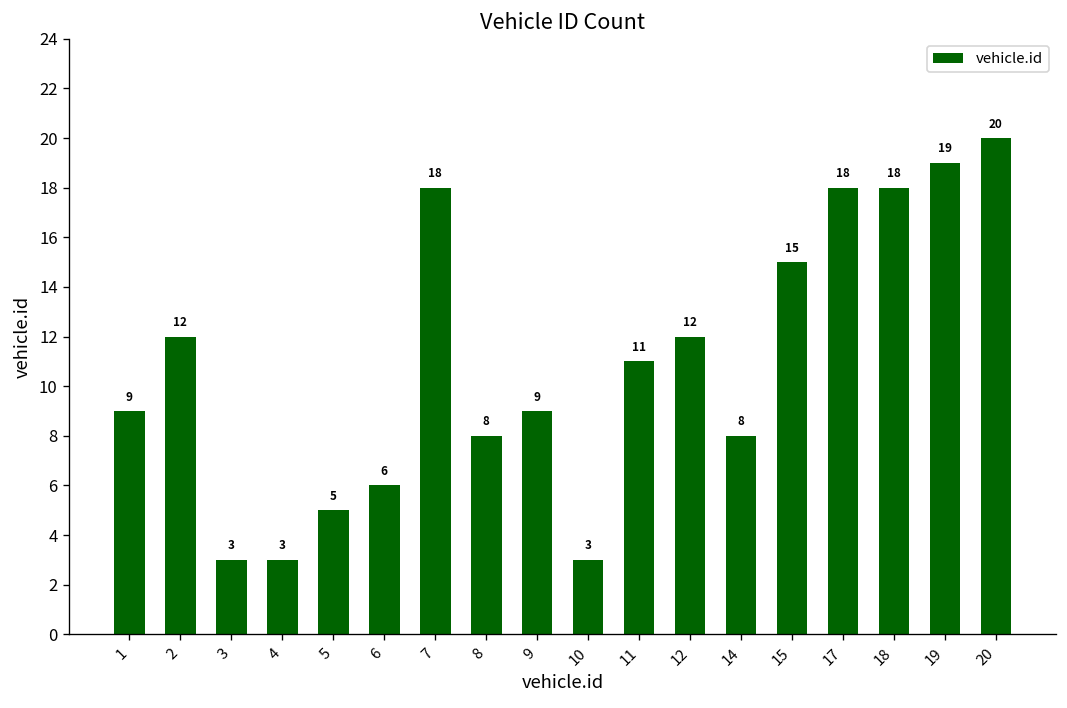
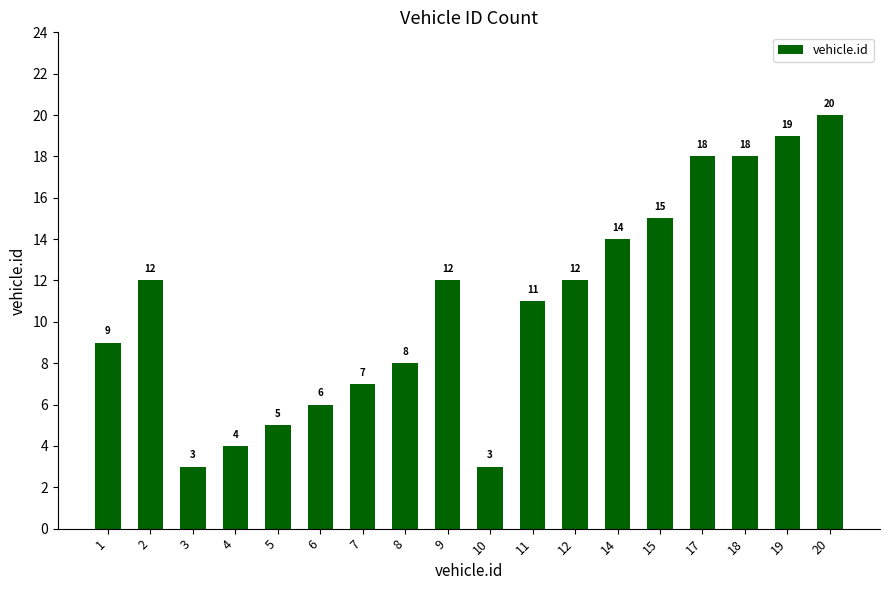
4: 3 -> 4
7: 18 -> 7
9: 9 -> 12
14: 8 -> 14
